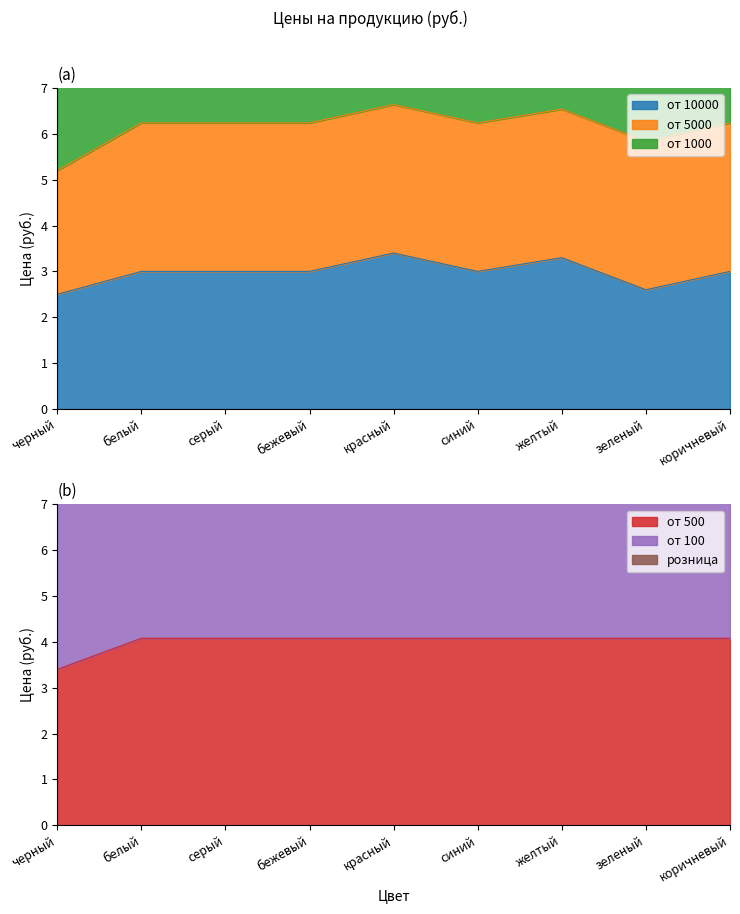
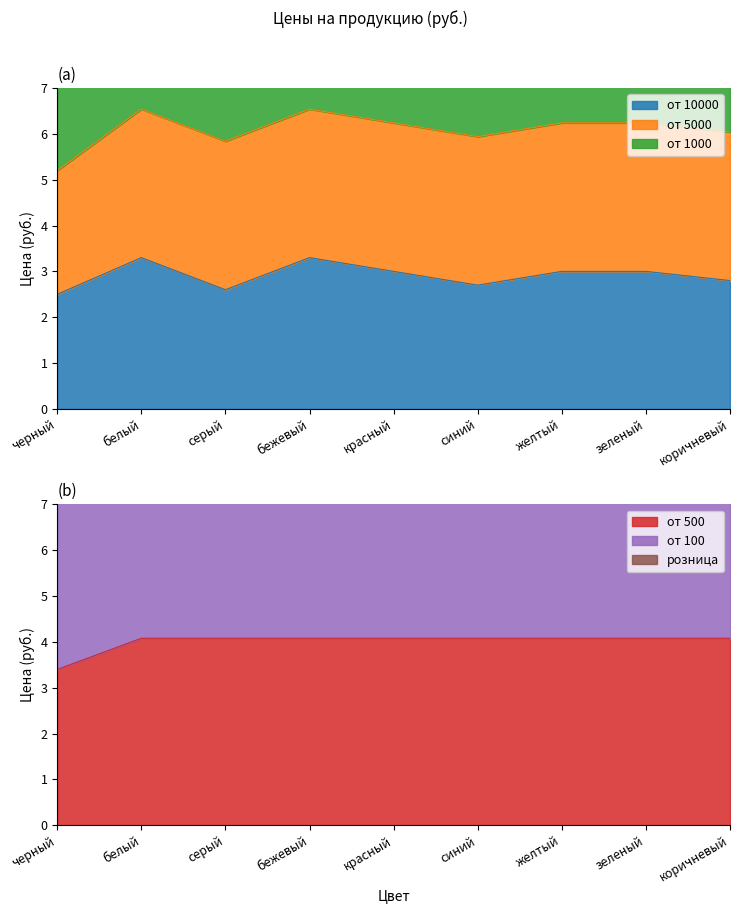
(a), от 10000, белый: 3.0 -> 3.3
(a), от 10000, серый: 3.0 -> 2.6
(a), от 10000, бежевый: 3.0 -> 3.3
(a), от 10000, красный: 3.4 -> 3.0
(a), от 10000, синий: 3.0 -> 2.7
(a), от 10000, желтый: 3.3 -> 3.0
(a), от 10000, зеленый: 2.6 -> 3.0
(a), от 10000, коричневый: 3.0 -> 2.8
